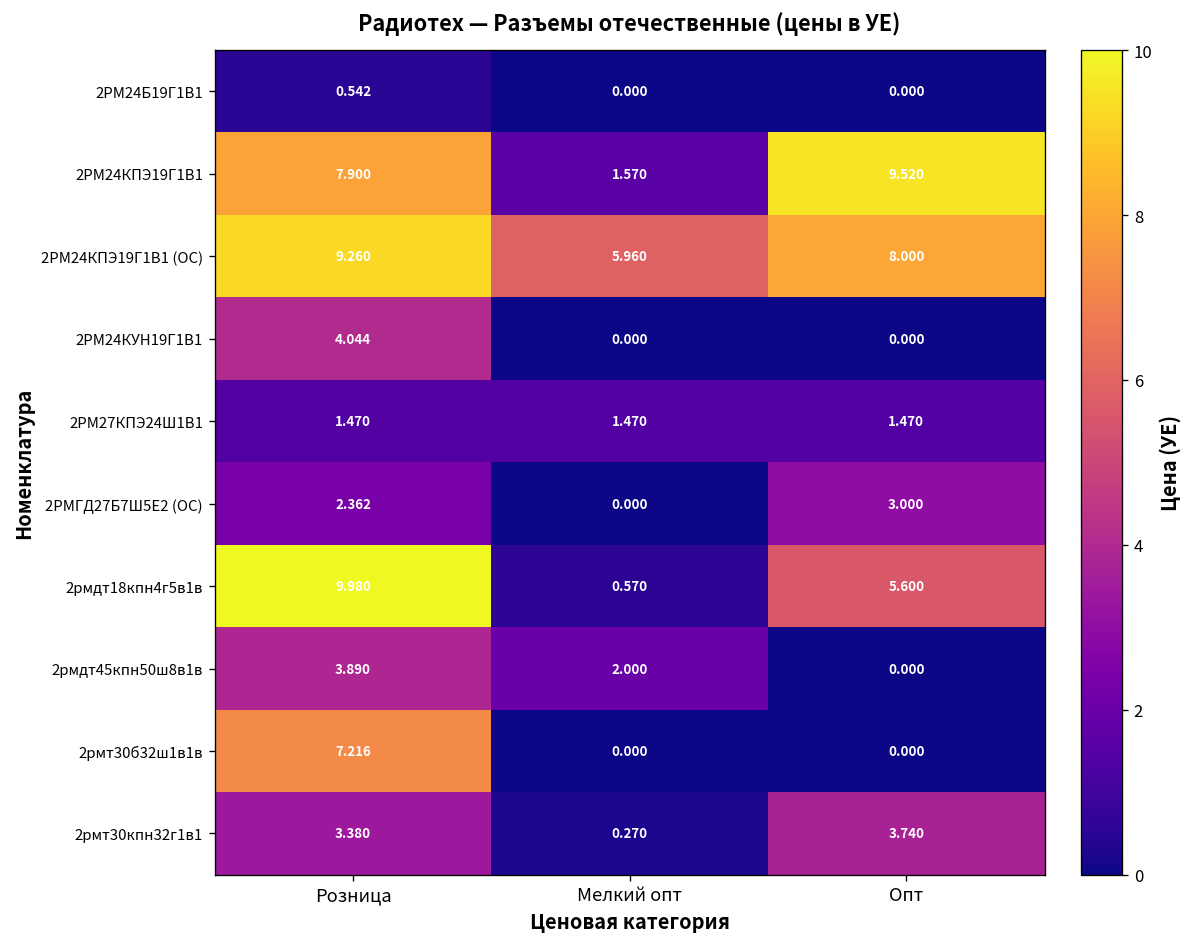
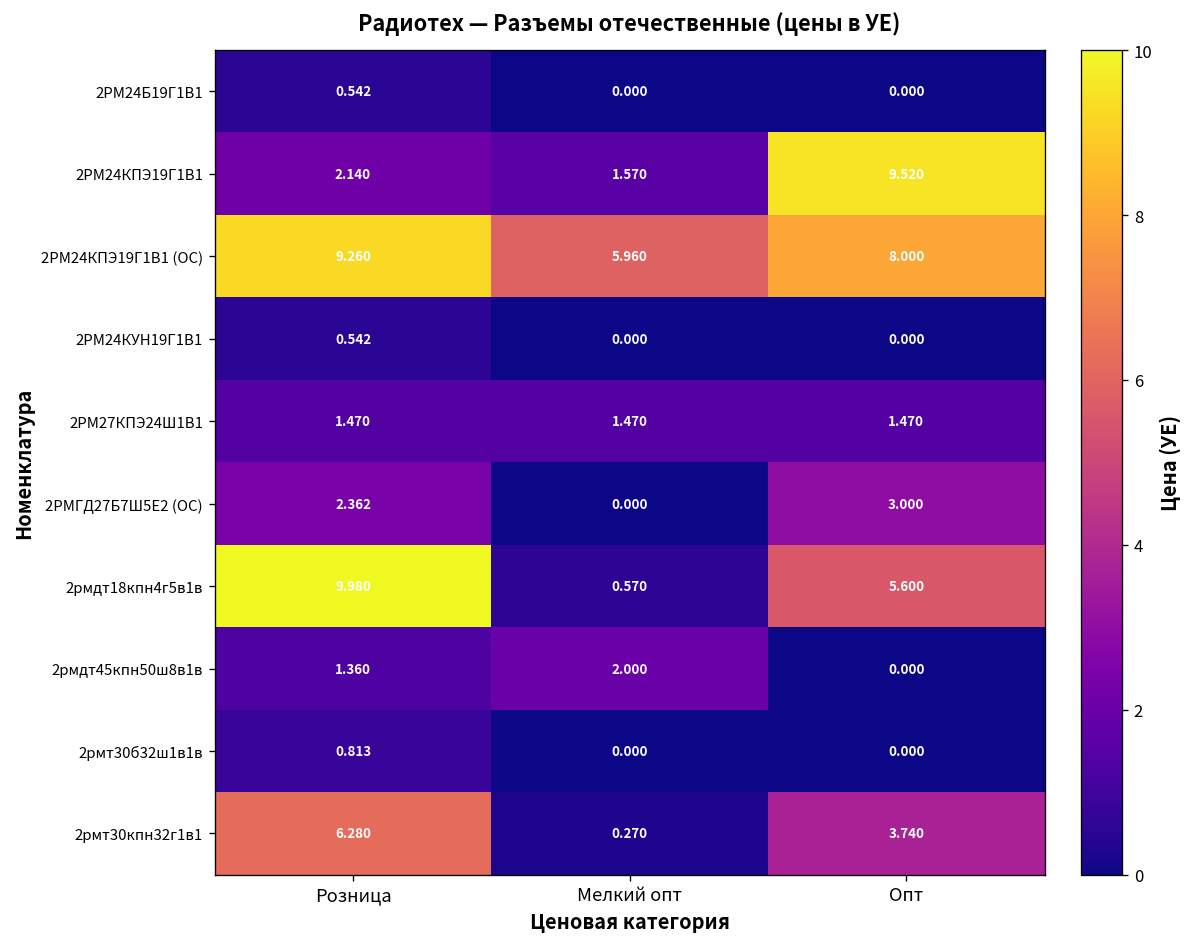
2РМ24КПЭ19Г1В1, Розница: 7.900 -> 2.140
2РМ24КУН19Г1В1, Розница: 4.044 -> 0.542
2рмдт45кпн50ш8в1в, Розница: 3.890 -> 1.360
2рмт30б32ш1в1в, Розница: 7.216 -> 0.813
2рмт30кпн32г1в1, Розница: 3.380 -> 6.280
